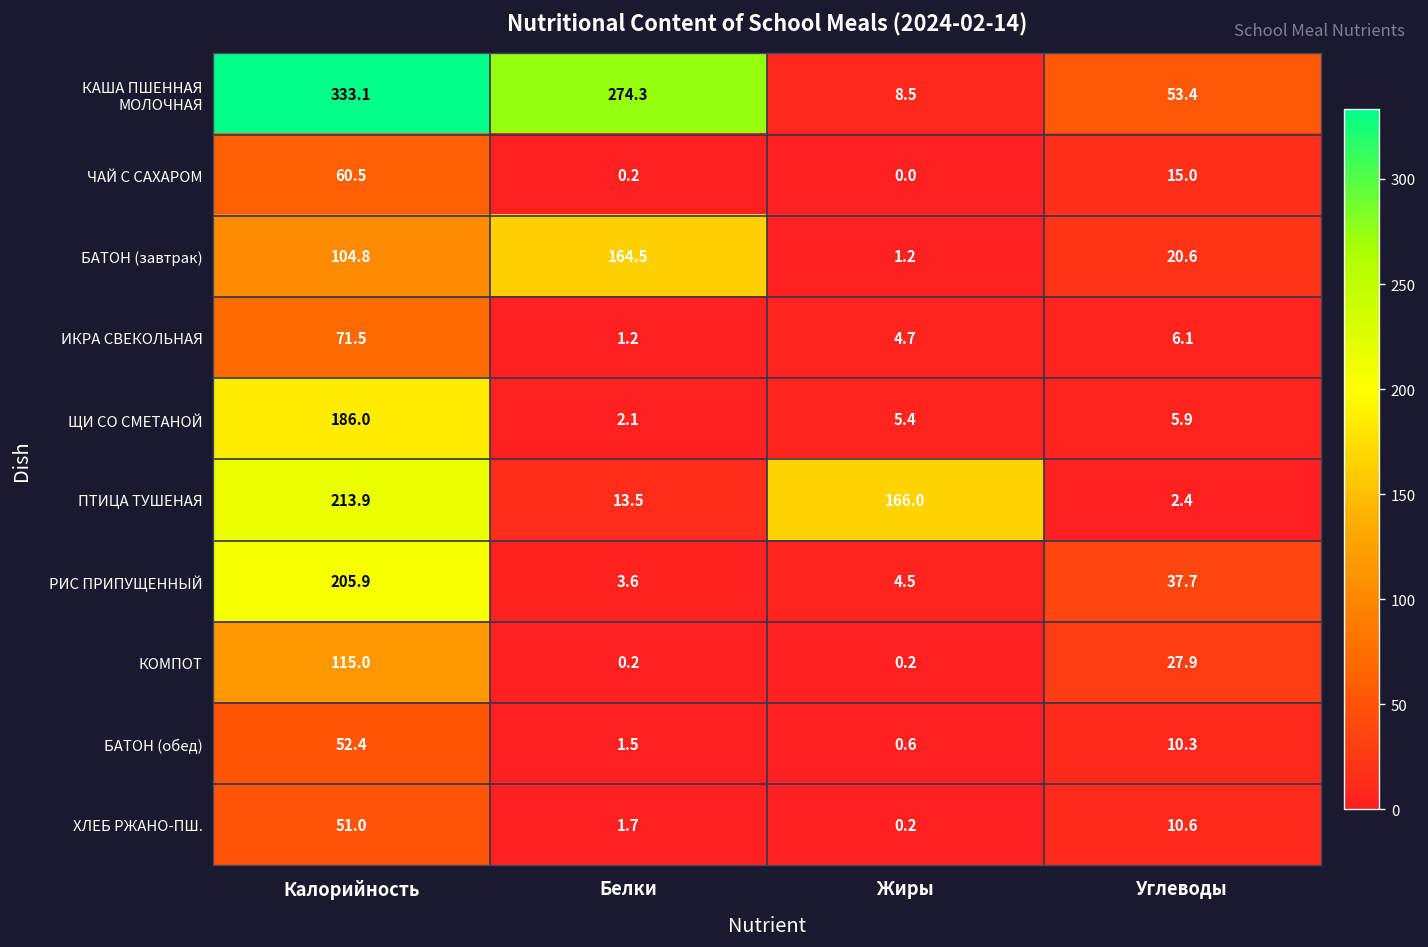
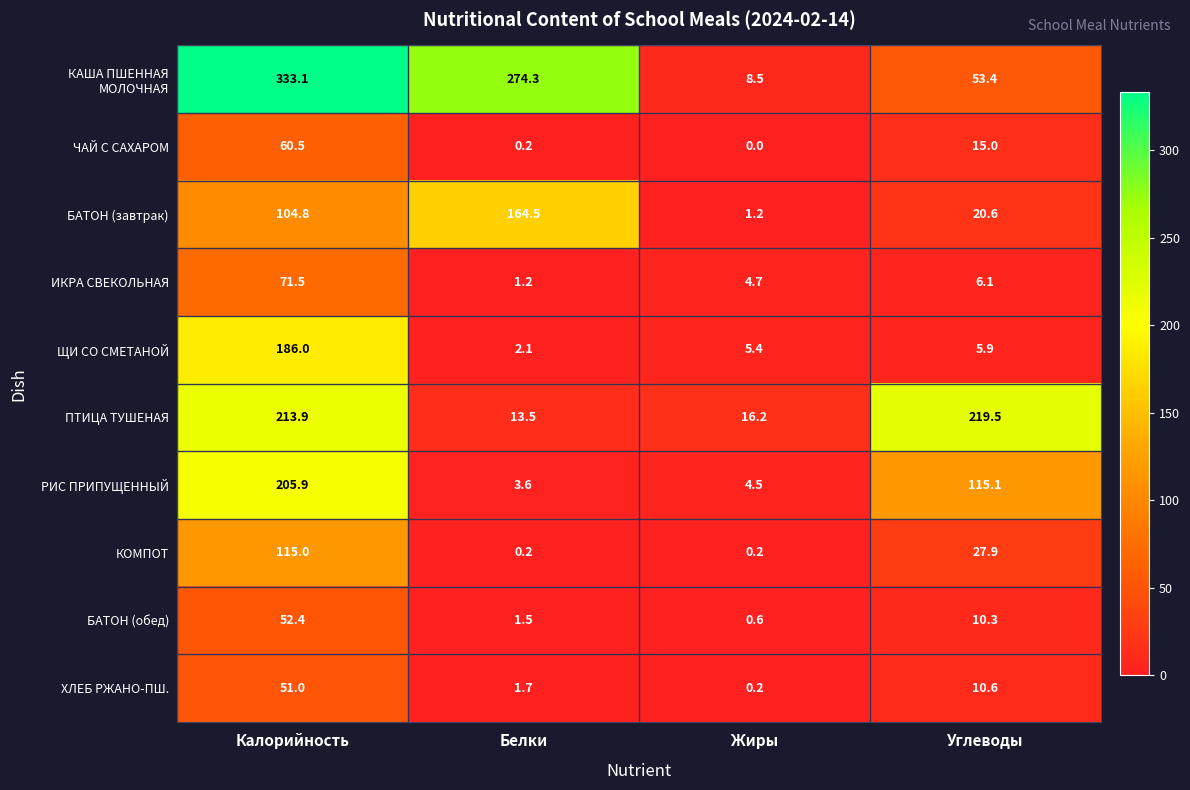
ПТИЦА ТУШЕНАЯ, Жиры: 166.0 -> 16.2
ПТИЦА ТУШЕНАЯ, Углеводы: 2.4 -> 219.5
РИС ПРИПУЩЕННЫЙ, Углеводы: 37.7 -> 115.1
